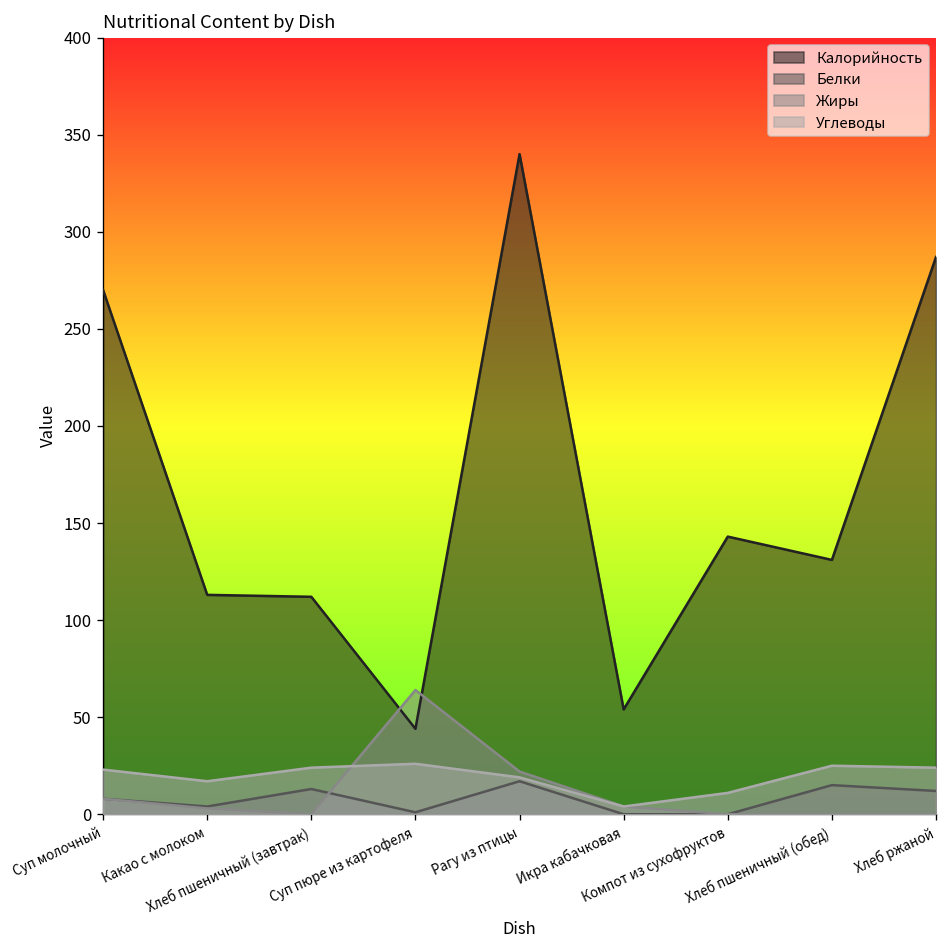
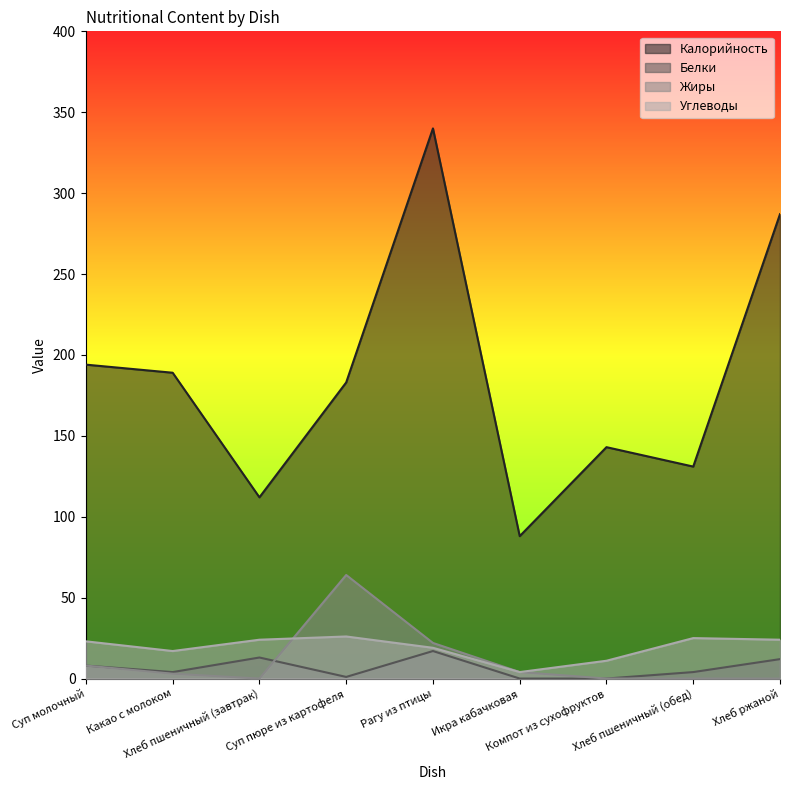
Калорийность, Суп молочный: 270 -> 194
Калорийность, Какао с молоком: 113 -> 189
Калорийность, Суп пюре из картофеля: 44 -> 183
Калорийность, Икра кабачковая: 54 -> 88
Белки, Хлеб пшеничный (обед): 15 -> 4
